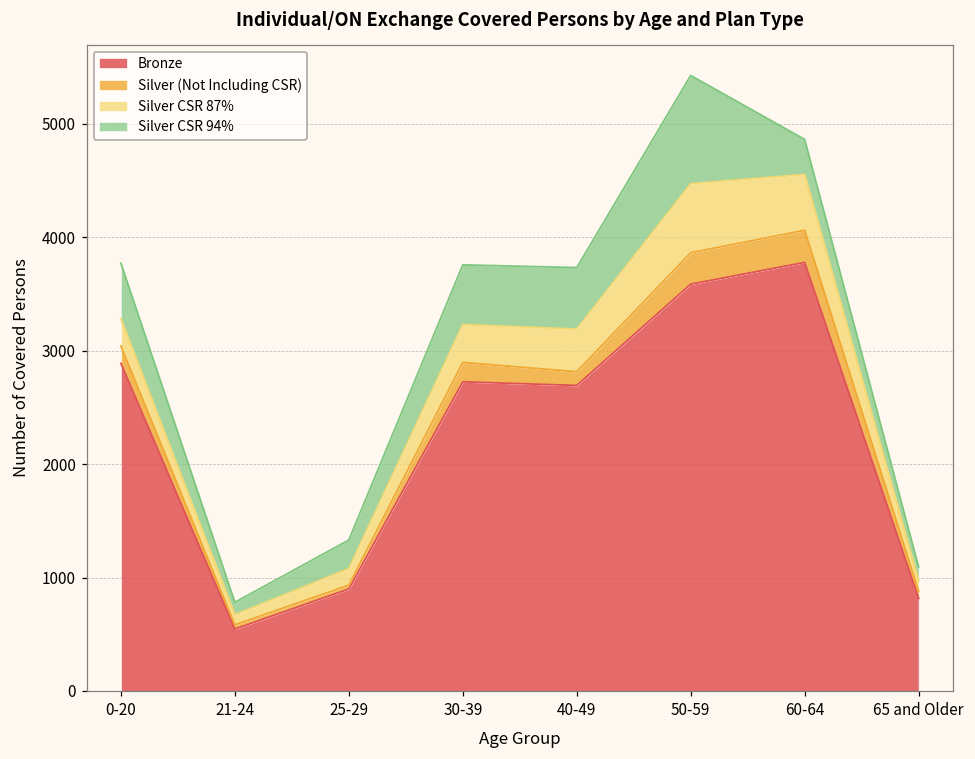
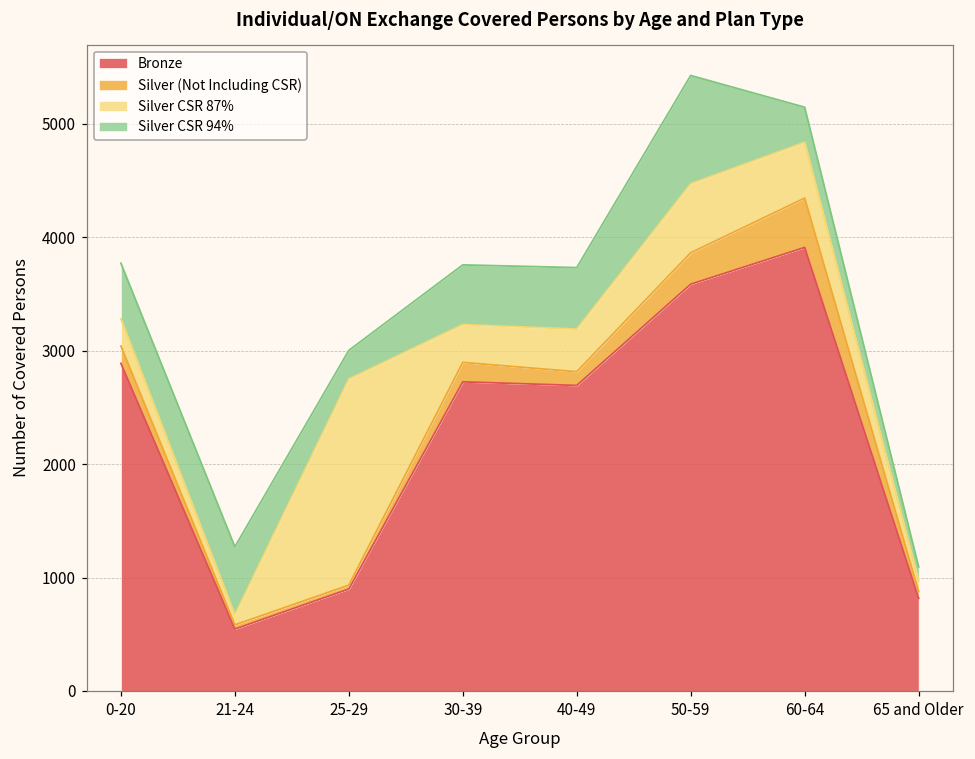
Silver CSR 94%, 21-24: 110 -> 600
Silver CSR 87%, 25-29: 150 -> 1820
Bronze, 60-64: 3780 -> 3910
Silver (Not Including CSR), 60-64: 280 -> 440
